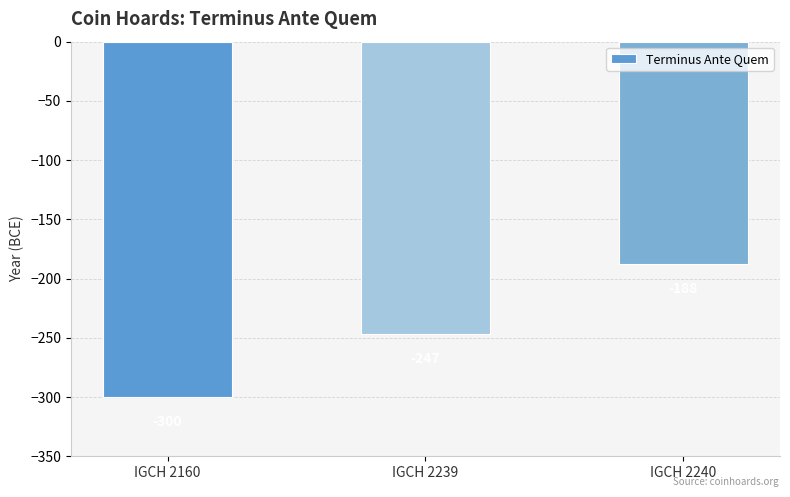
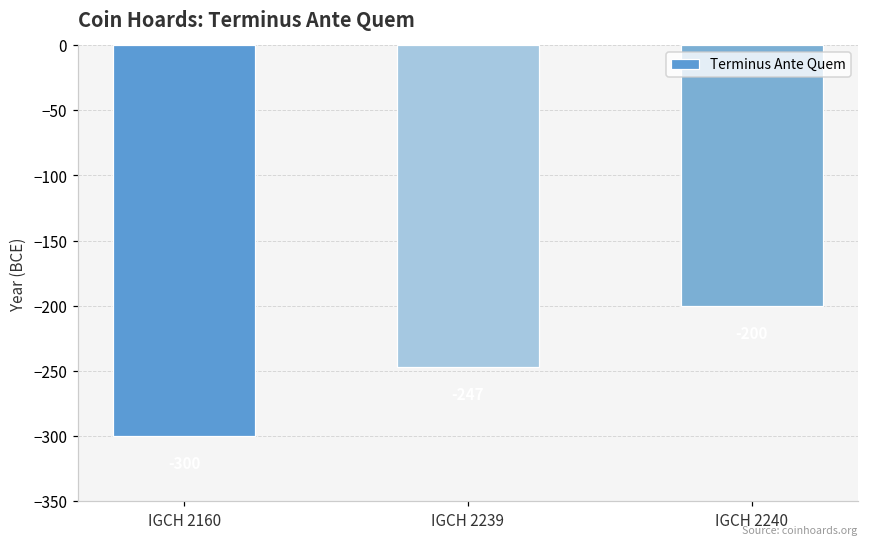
IGCH 2240: -188 -> -200
